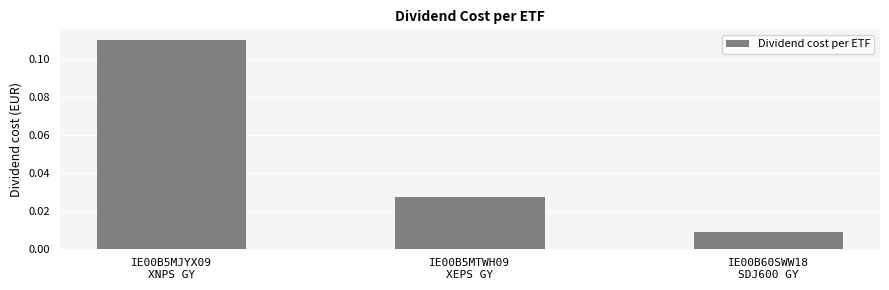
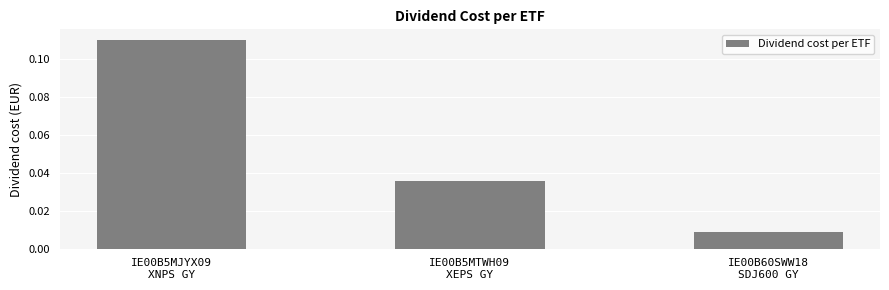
IE00B5MTWH09 XEPS GY: 0.027 -> 0.036
